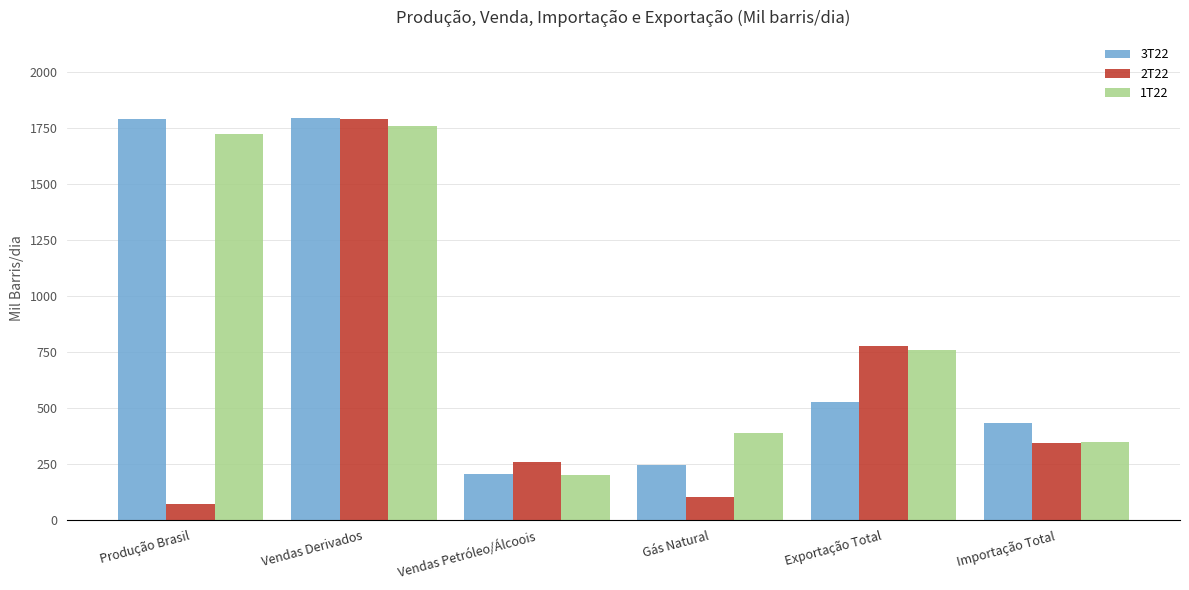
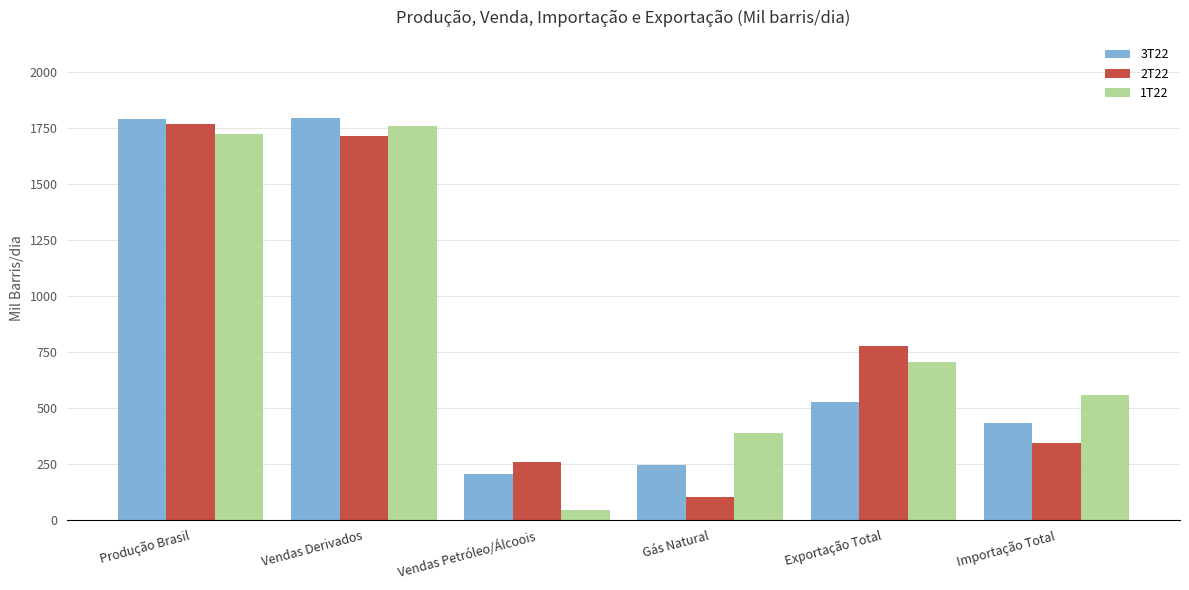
2T22, Produção Brasil: 70 -> 1770
2T22, Vendas Derivados: 1790 -> 1720
1T22, Vendas Petróleo/Álcoois: 200 -> 50
1T22, Exportação Total: 760 -> 710
1T22, Importação Total: 350 -> 560
